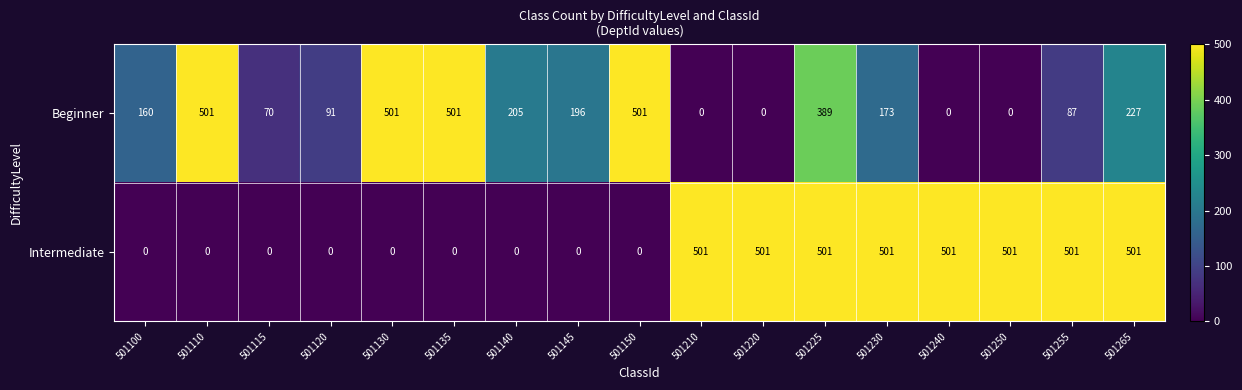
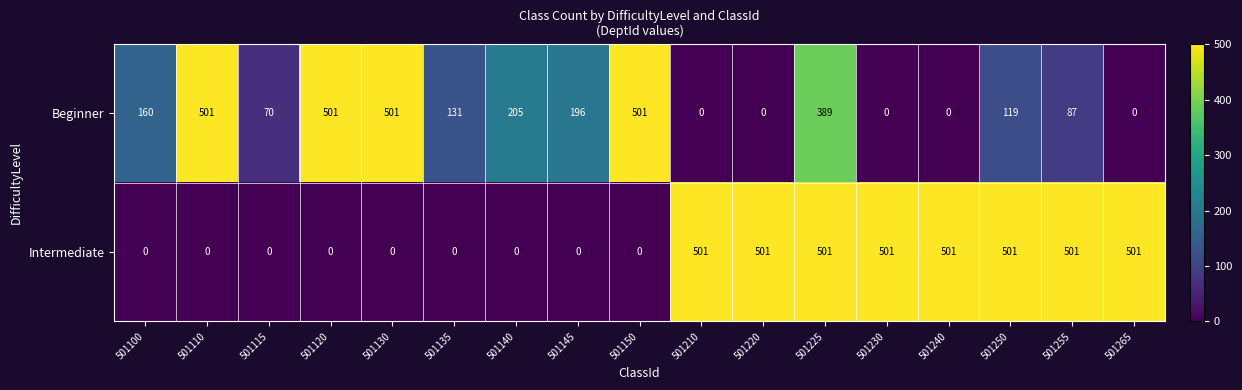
Beginner, 501120: 91 -> 501
Beginner, 501135: 501 -> 131
Beginner, 501230: 173 -> 0
Beginner, 501250: 0 -> 119
Beginner, 501265: 227 -> 0
